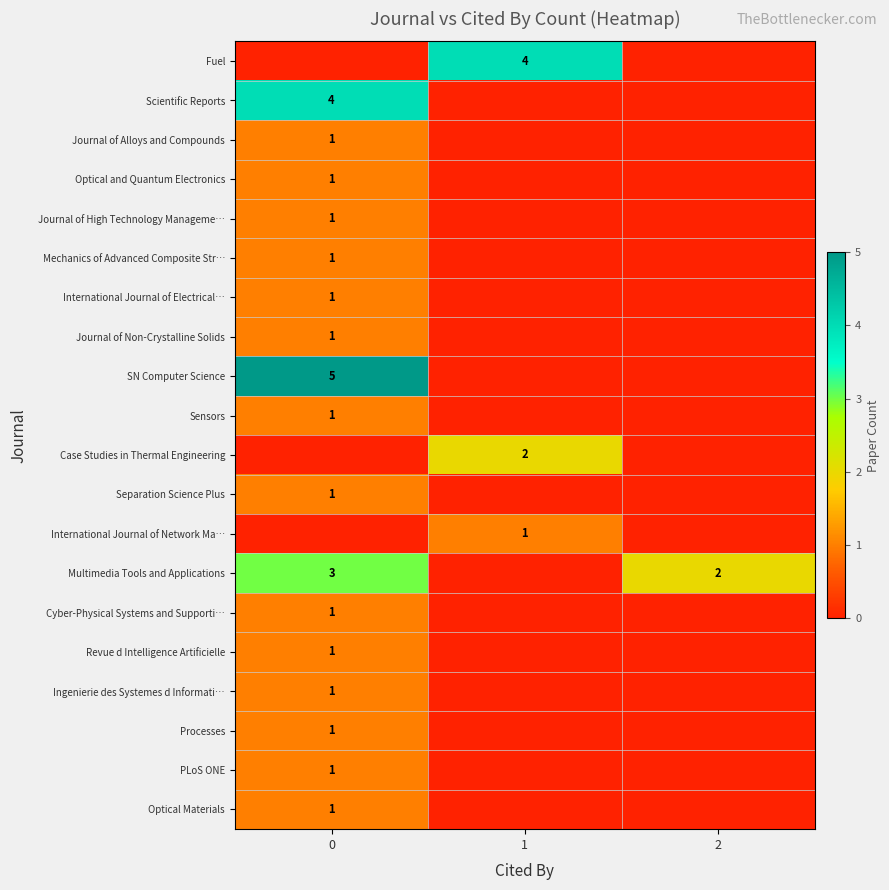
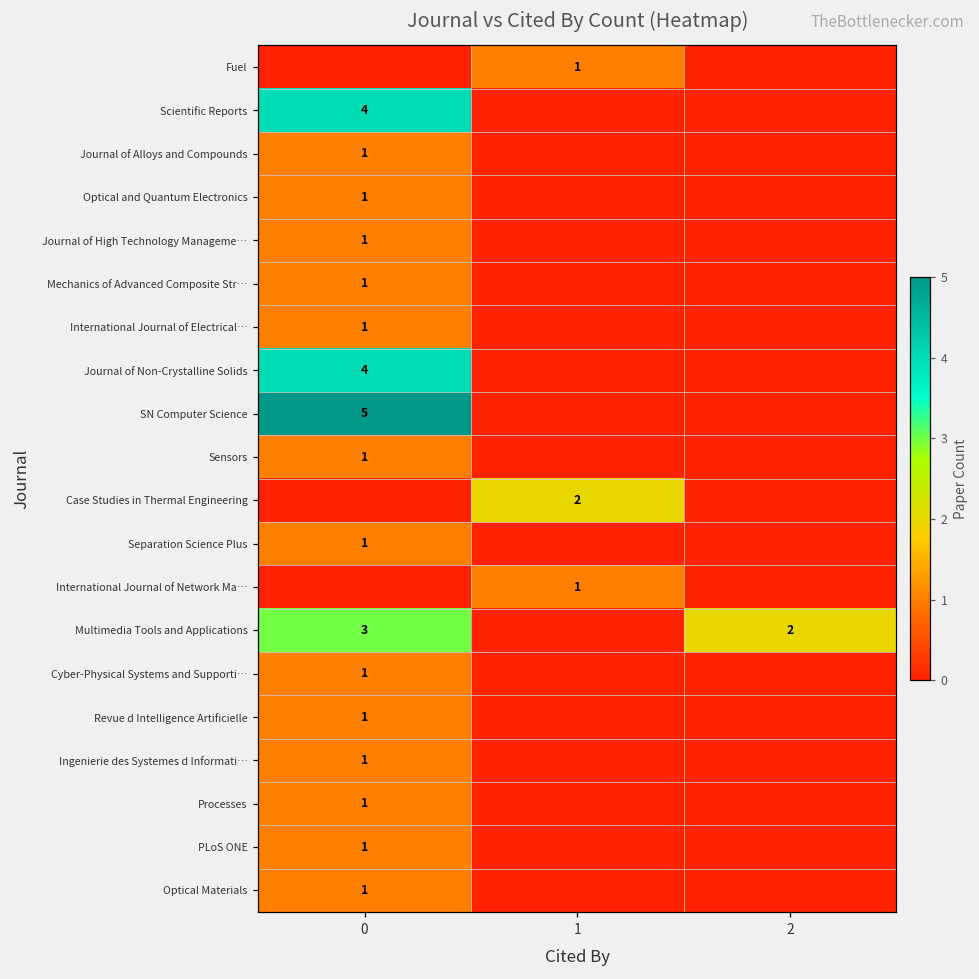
Fuel, 1: 4 -> 1
Journal of Non-Crystalline Solids, 0: 1 -> 4
